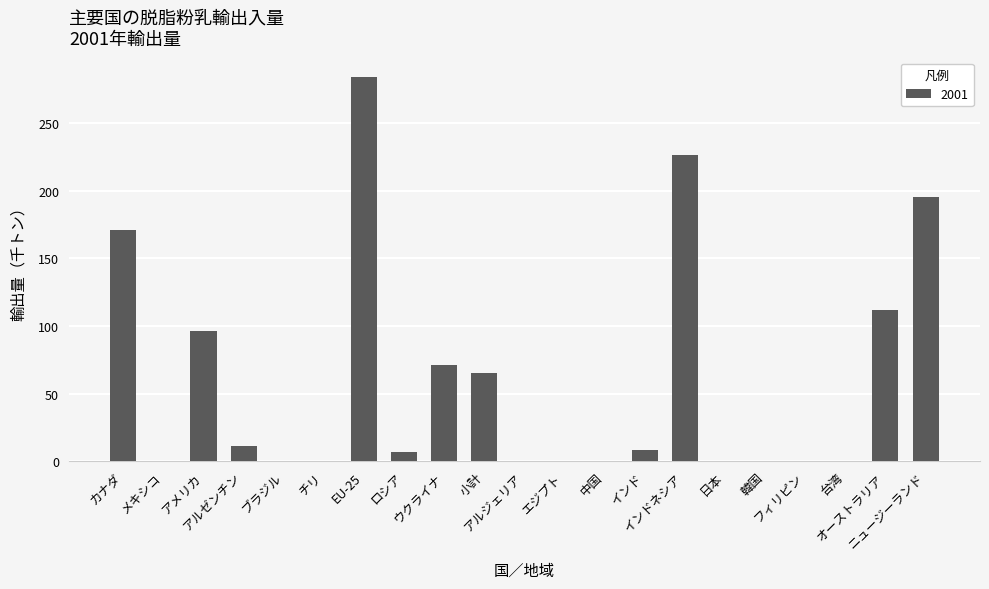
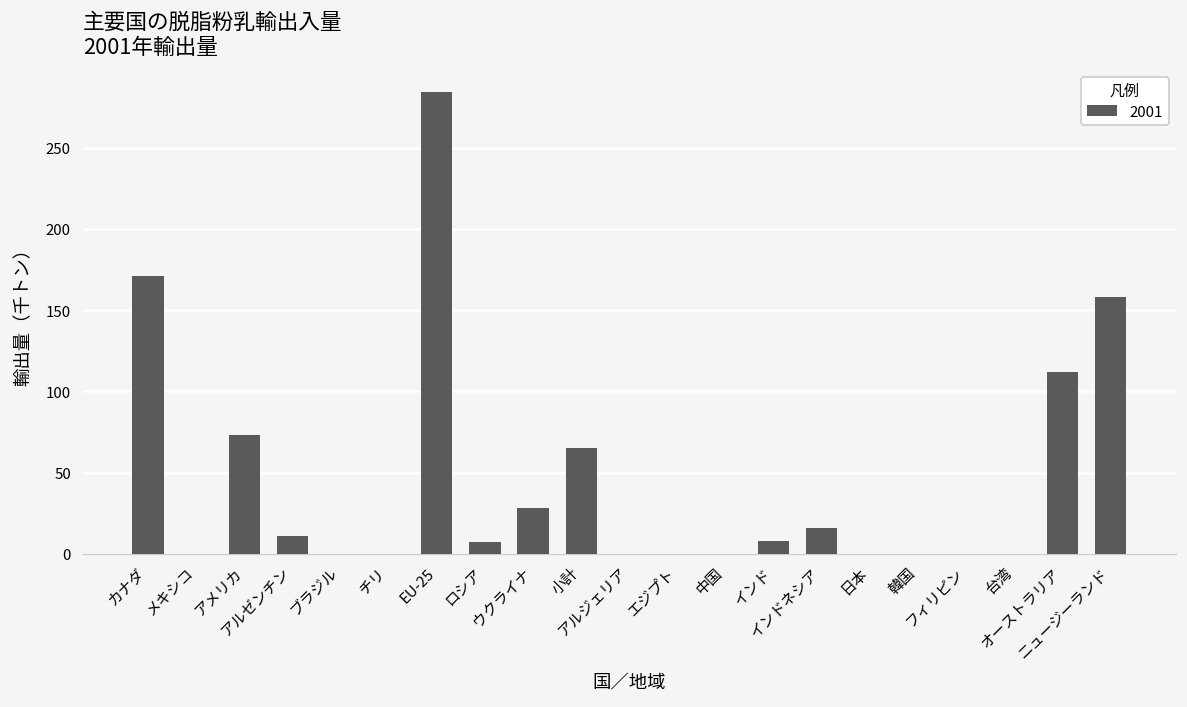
アメリカ: 96 -> 73
ウクライナ: 71 -> 28
インドネシア: 226 -> 16
ニュージーランド: 195 -> 158
